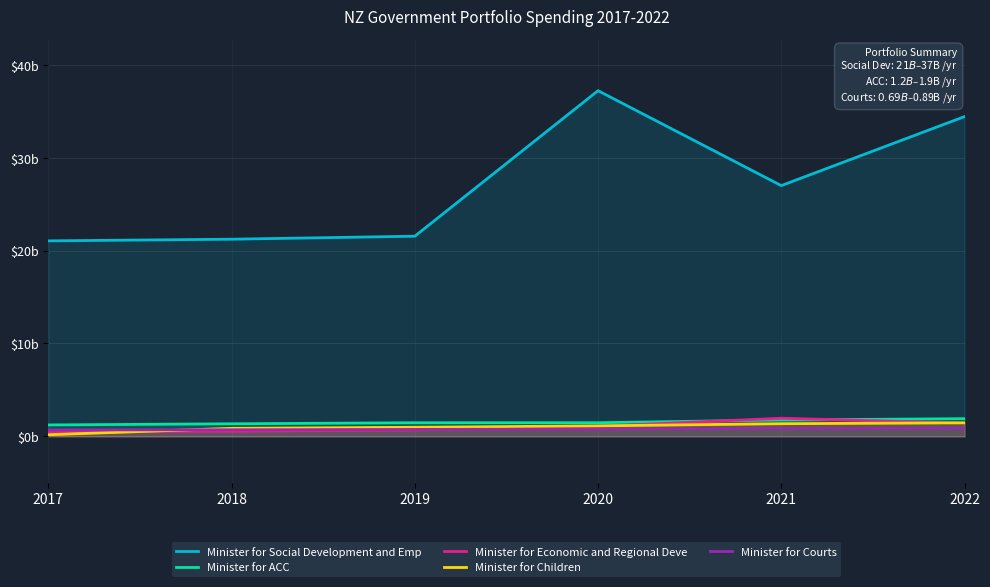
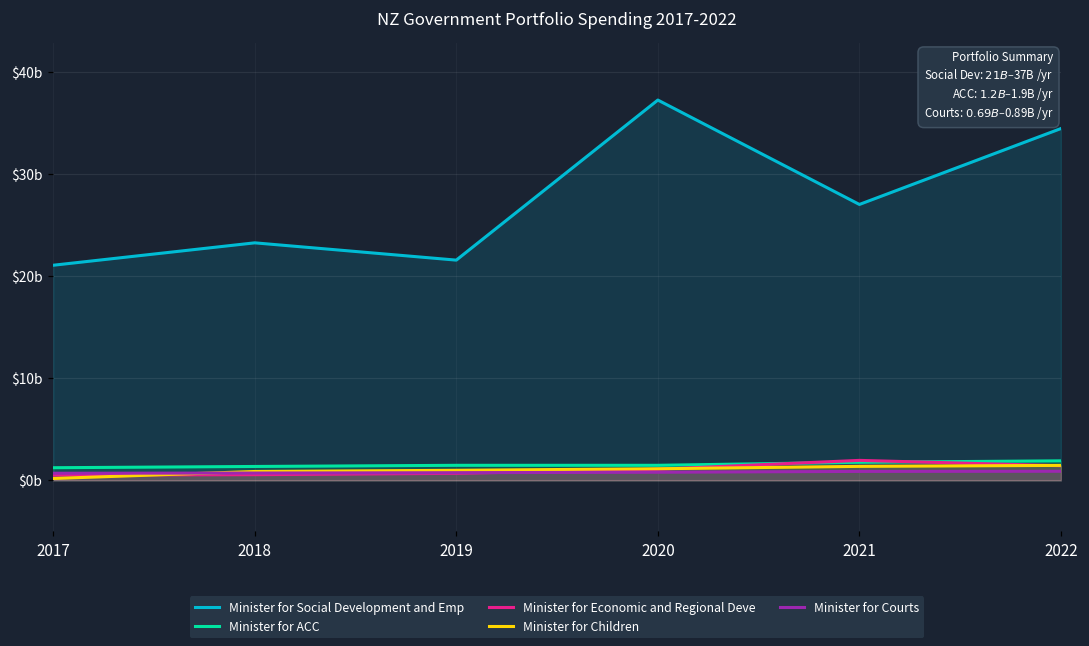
Minister for Social Development and Emp, 2018: $21b -> $23b
